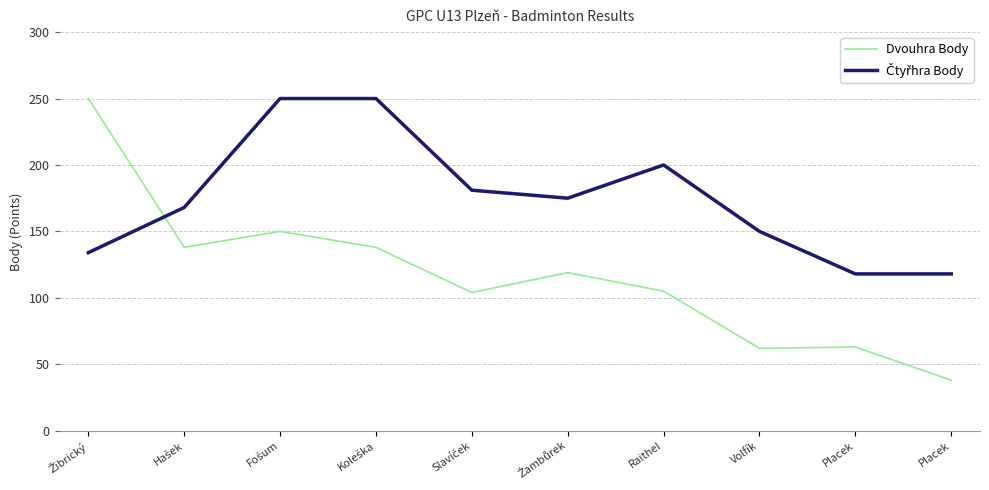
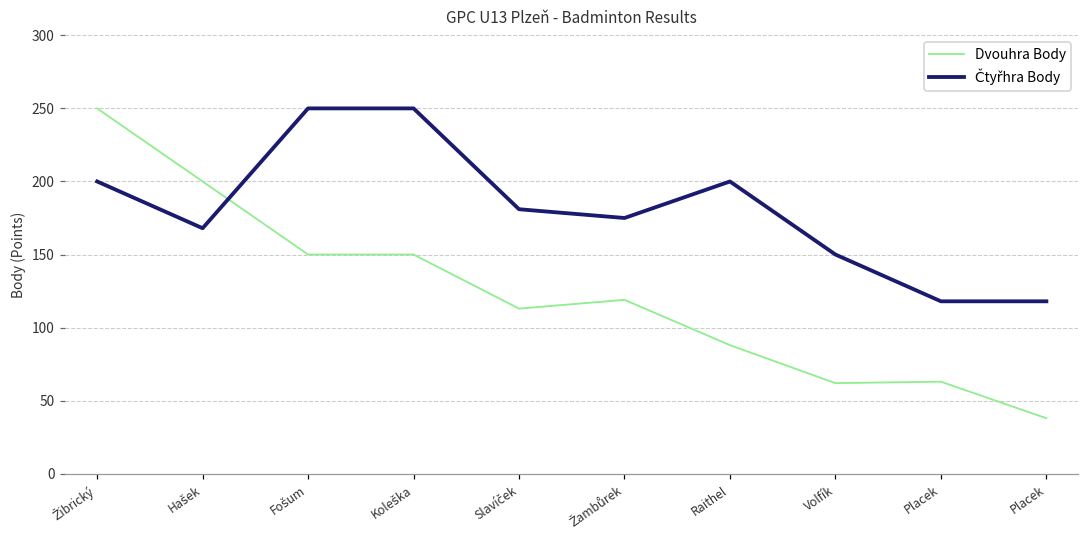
Čtyřhra Body, Žibrický: 134 -> 200
Dvouhra Body, Hašek: 138 -> 200
Dvouhra Body, Koleška: 138 -> 150
Dvouhra Body, Slavíček: 104 -> 113
Dvouhra Body, Raithel: 105 -> 88
